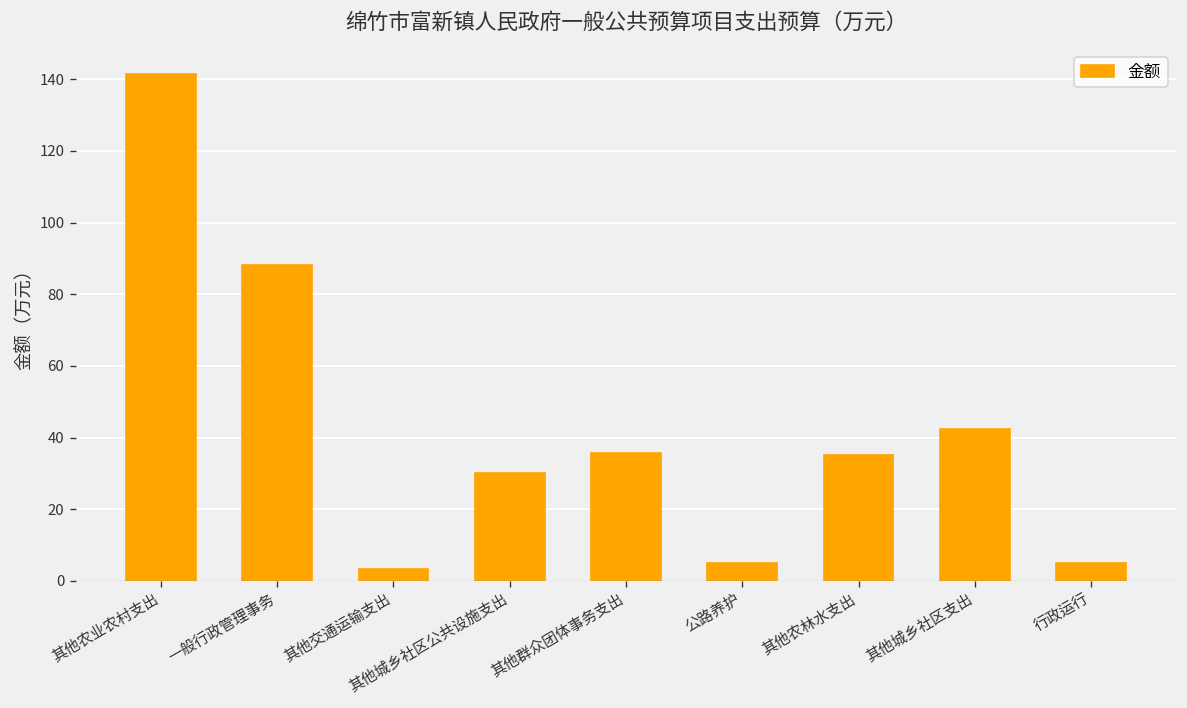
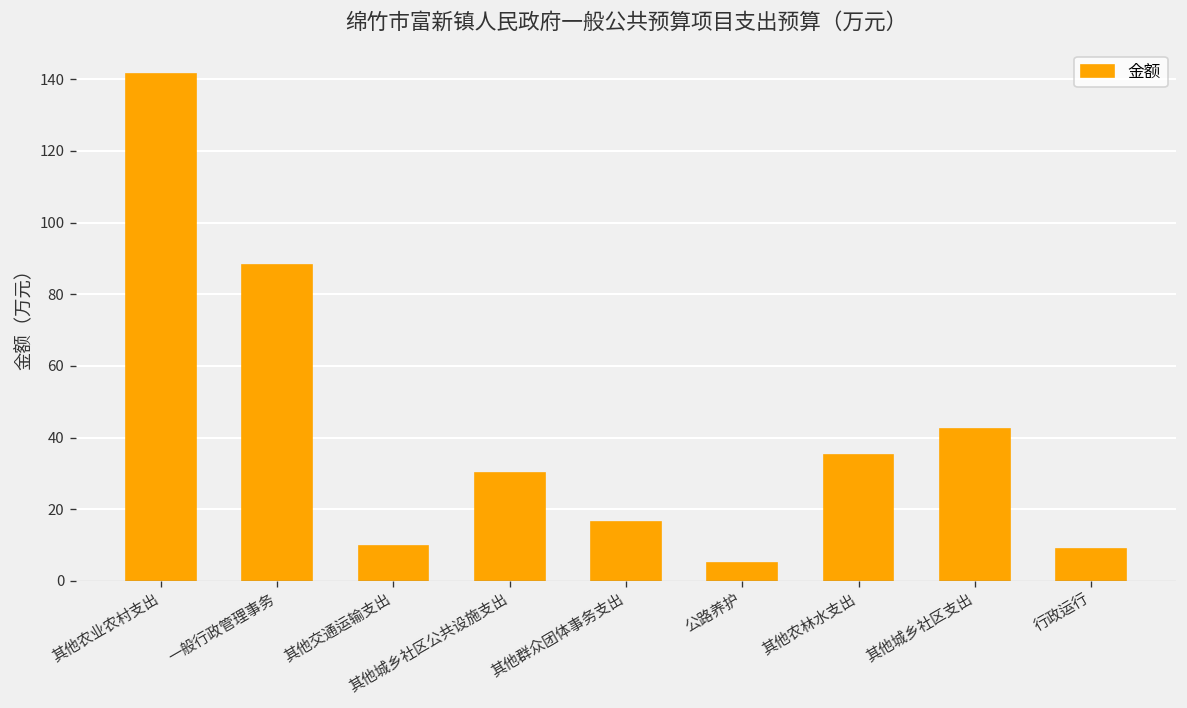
其他交通运输支出: 3 -> 10
其他群众团体事务支出: 36 -> 16
行政运行: 5 -> 9
